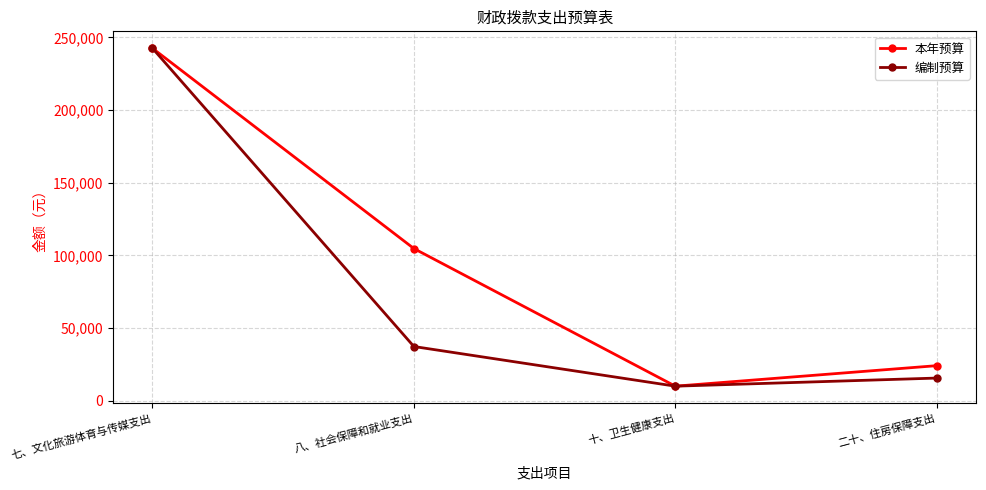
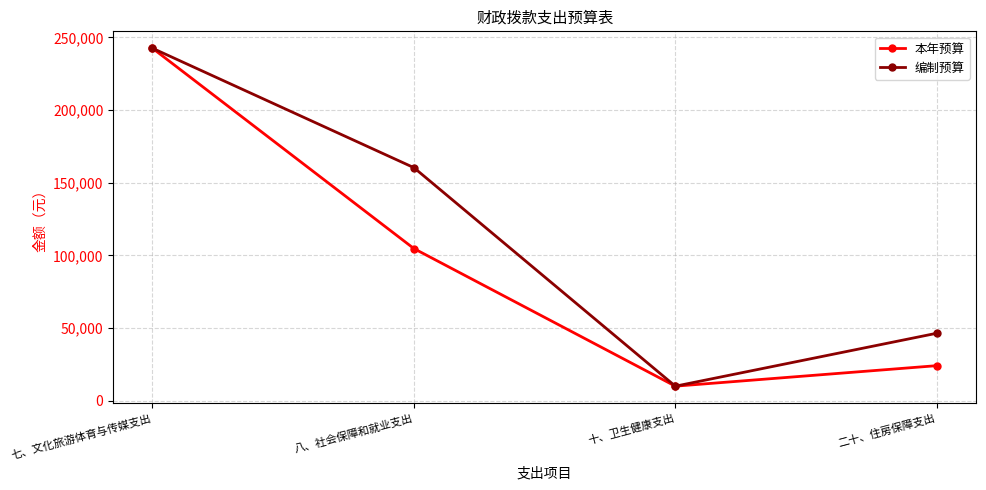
编制预算, 八、社会保障和就业支出: 37,000 -> 160,000
编制预算, 二十、住房保障支出: 16,000 -> 46,000
